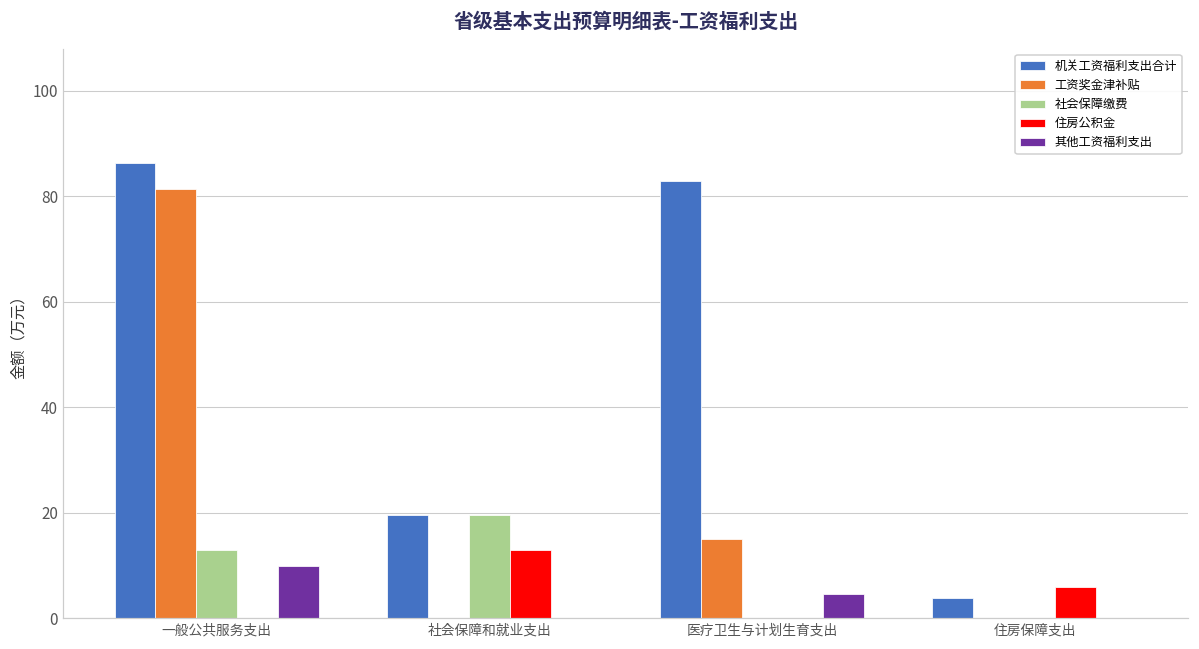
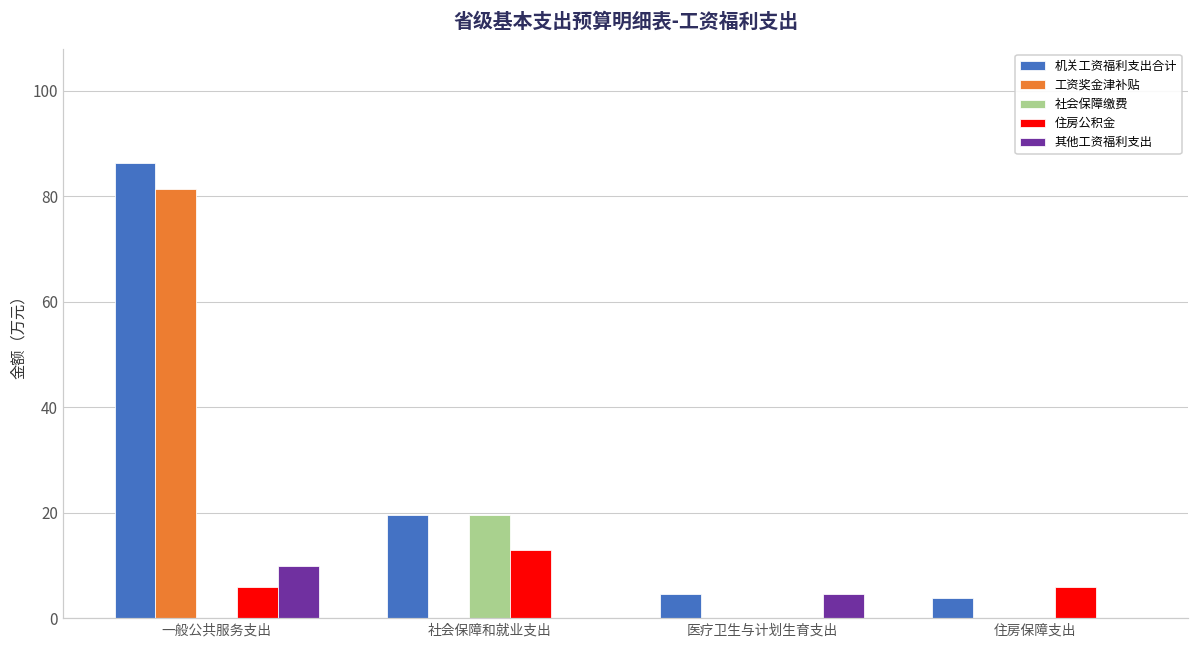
社会保障缴费, 一般公共服务支出: 13 -> 0
住房公积金, 一般公共服务支出: 0 -> 6
机关工资福利支出合计, 医疗卫生与计划生育支出: 83 -> 5
工资奖金津补贴, 医疗卫生与计划生育支出: 15 -> 0
